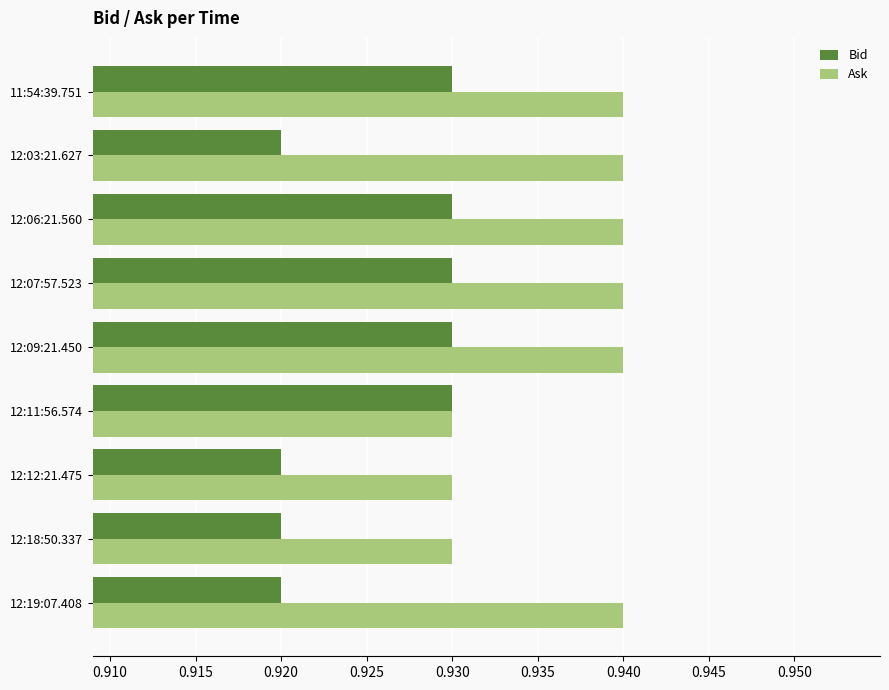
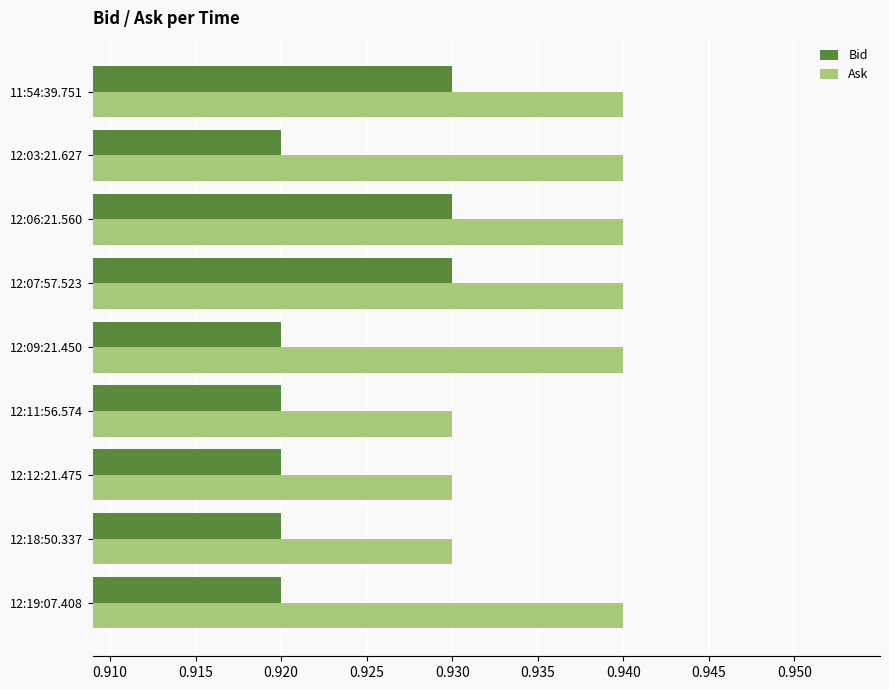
Bid, 12:09:21.450: 0.93 -> 0.92
Bid, 12:11:56.574: 0.93 -> 0.92
